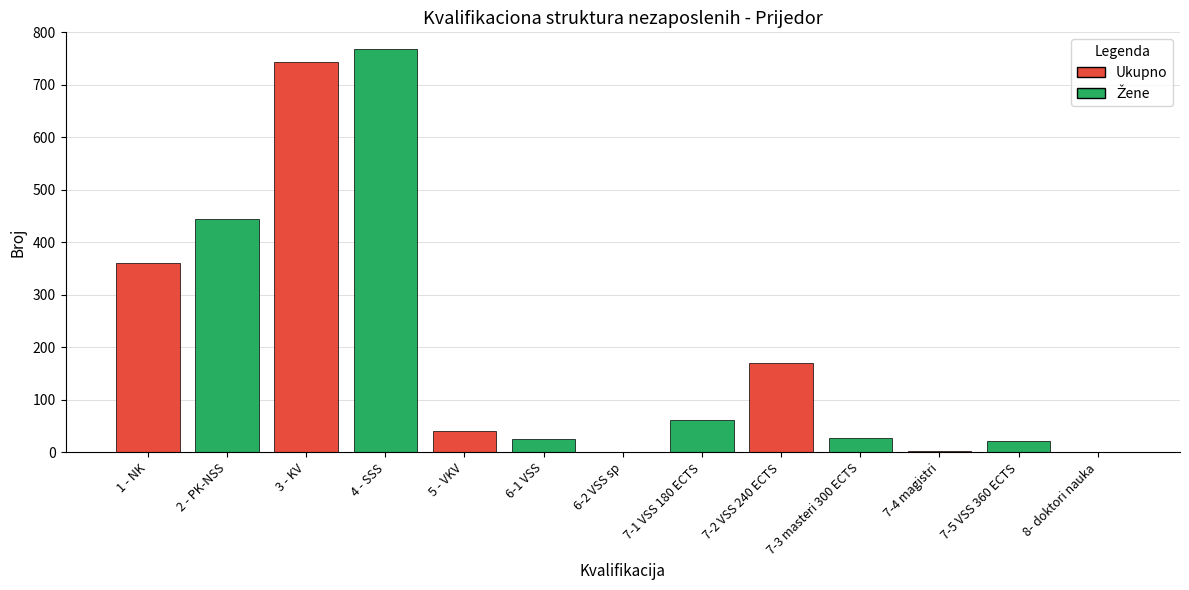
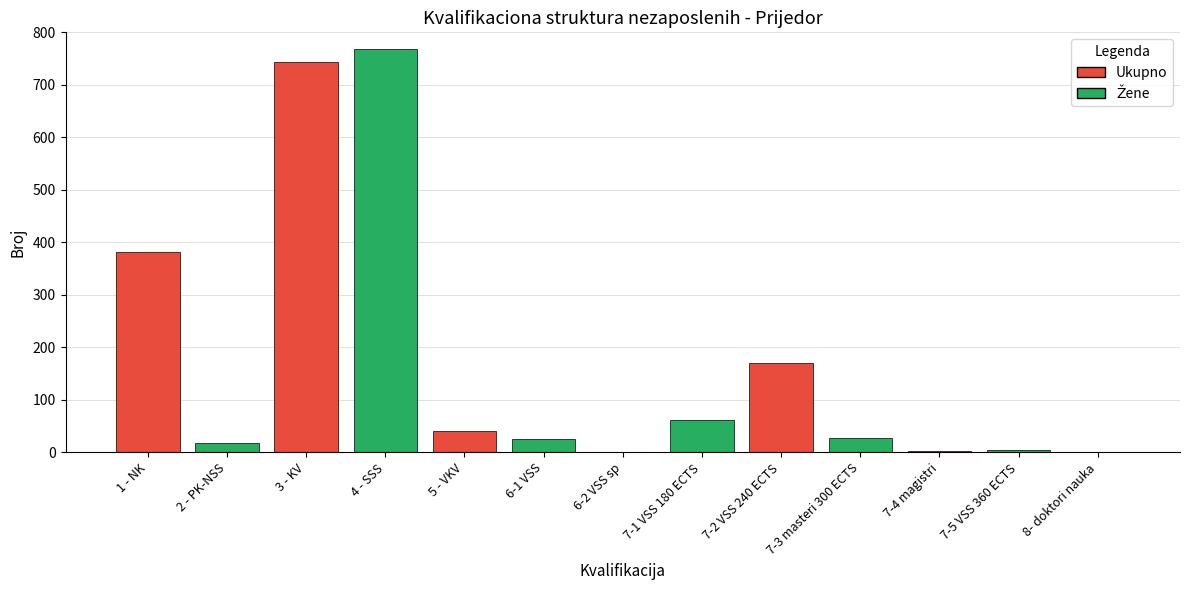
1 - NK: 360 -> 380
2 - PK-NSS: 440 -> 20
7-5 VSS 360 ECTS: 20 -> 10
